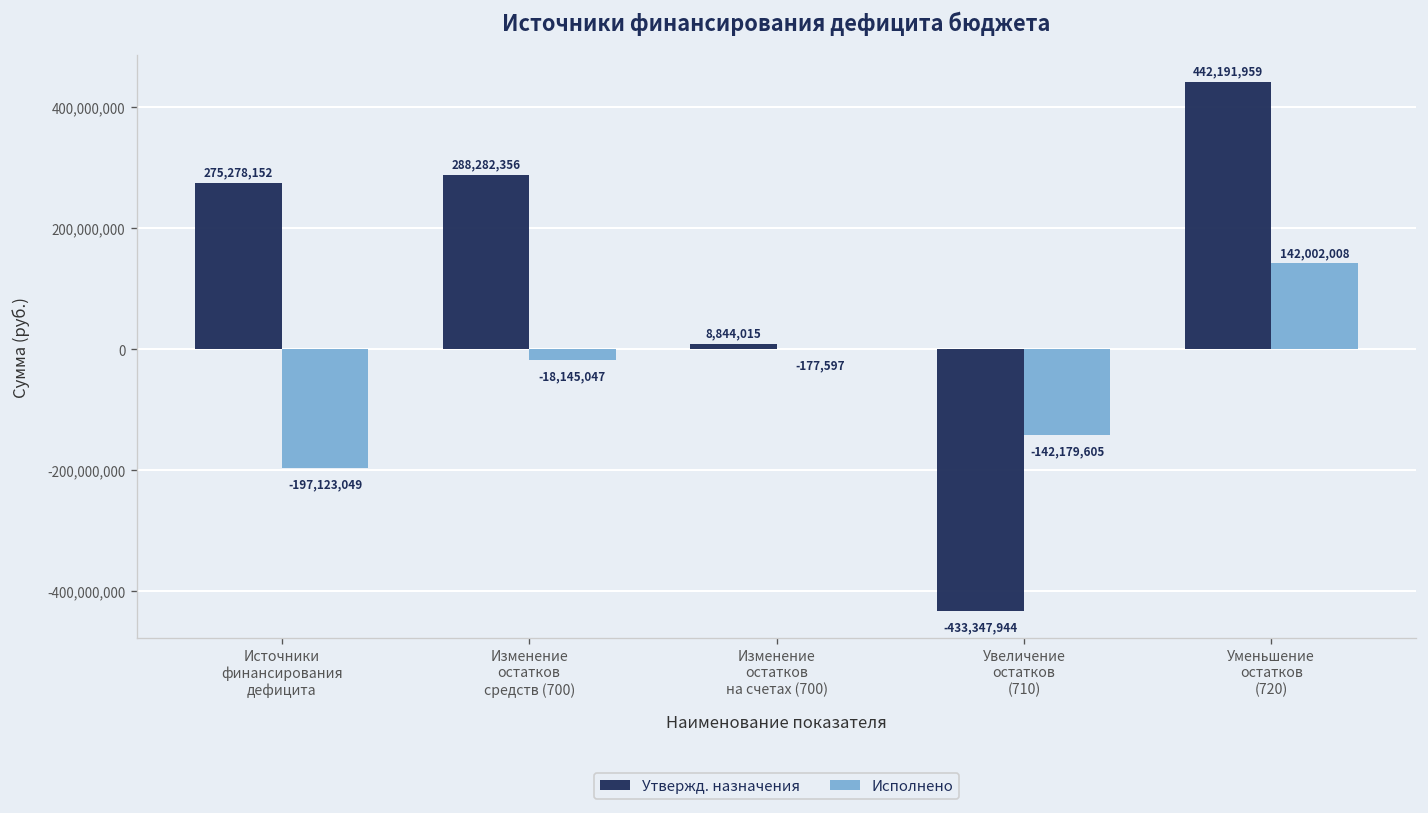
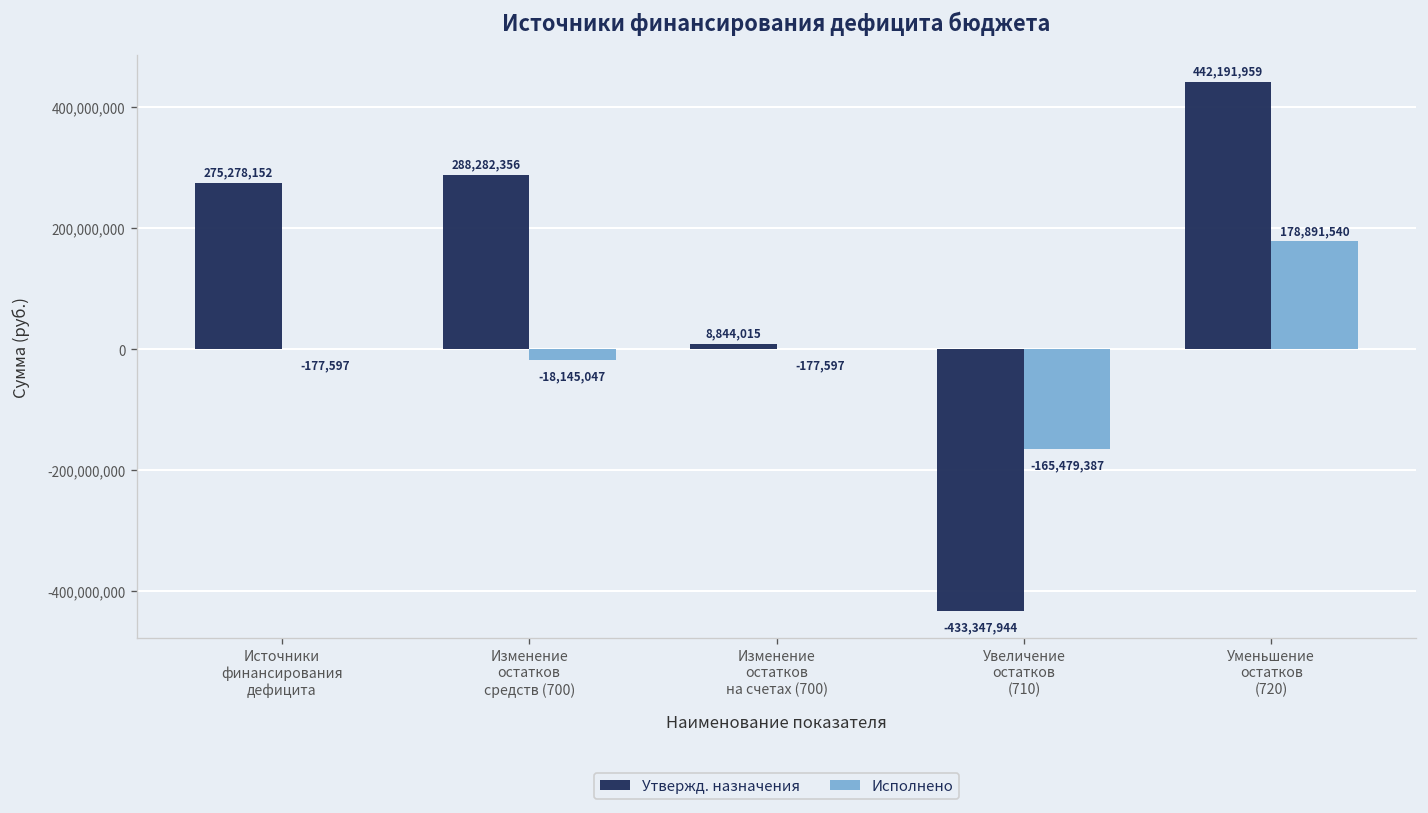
Исполнено, Источники финансирования дефицита: -197,123,049 -> -177,597
Исполнено, Увеличение остатков (710): -142,179,605 -> -165,479,387
Исполнено, Уменьшение остатков (720): 142,002,008 -> 178,891,540
